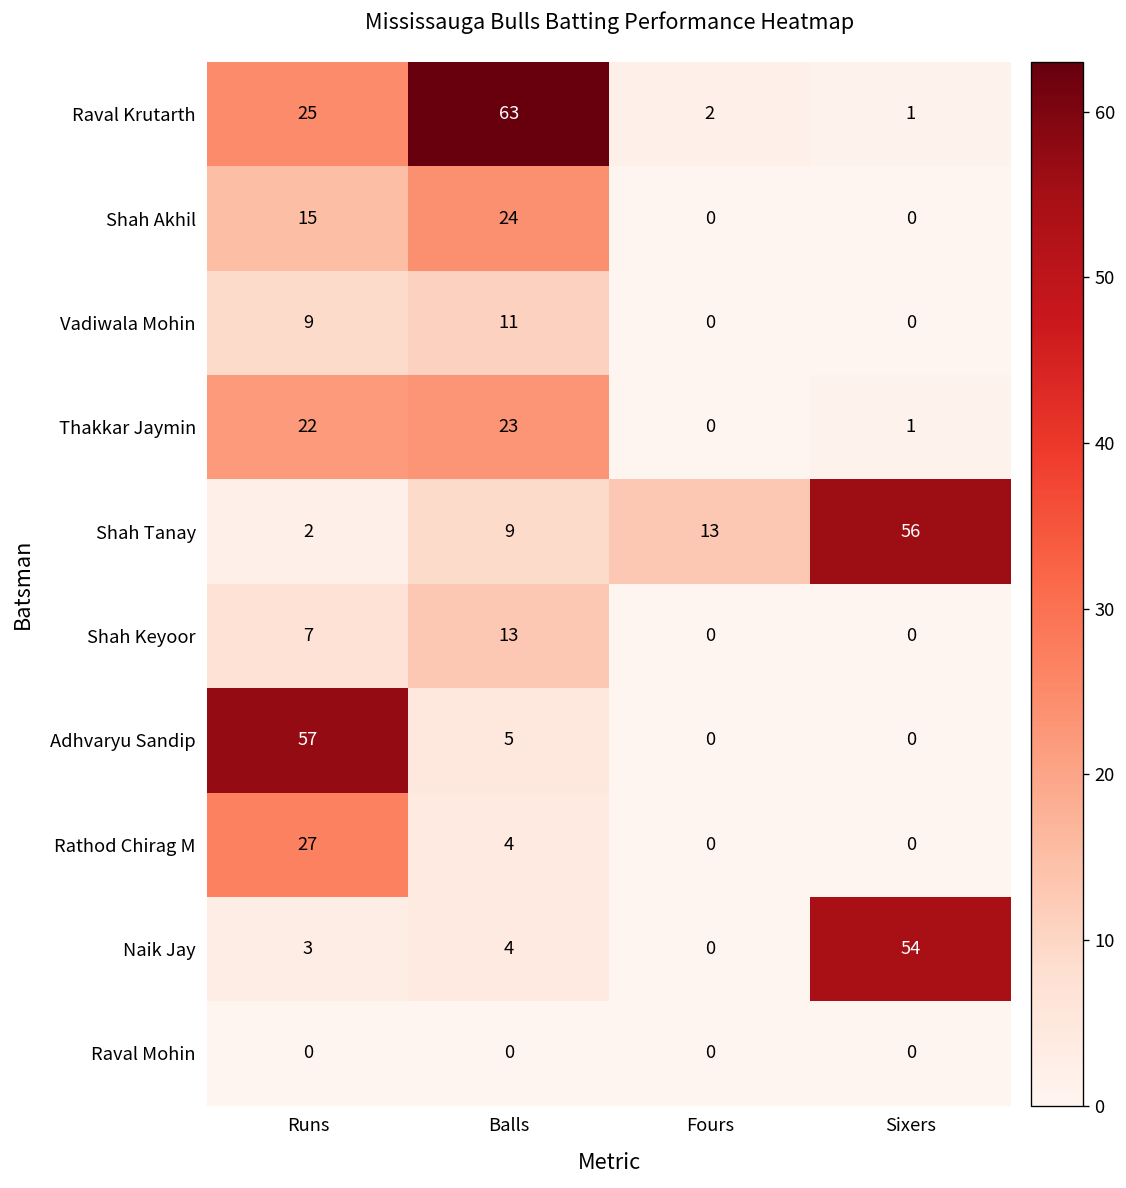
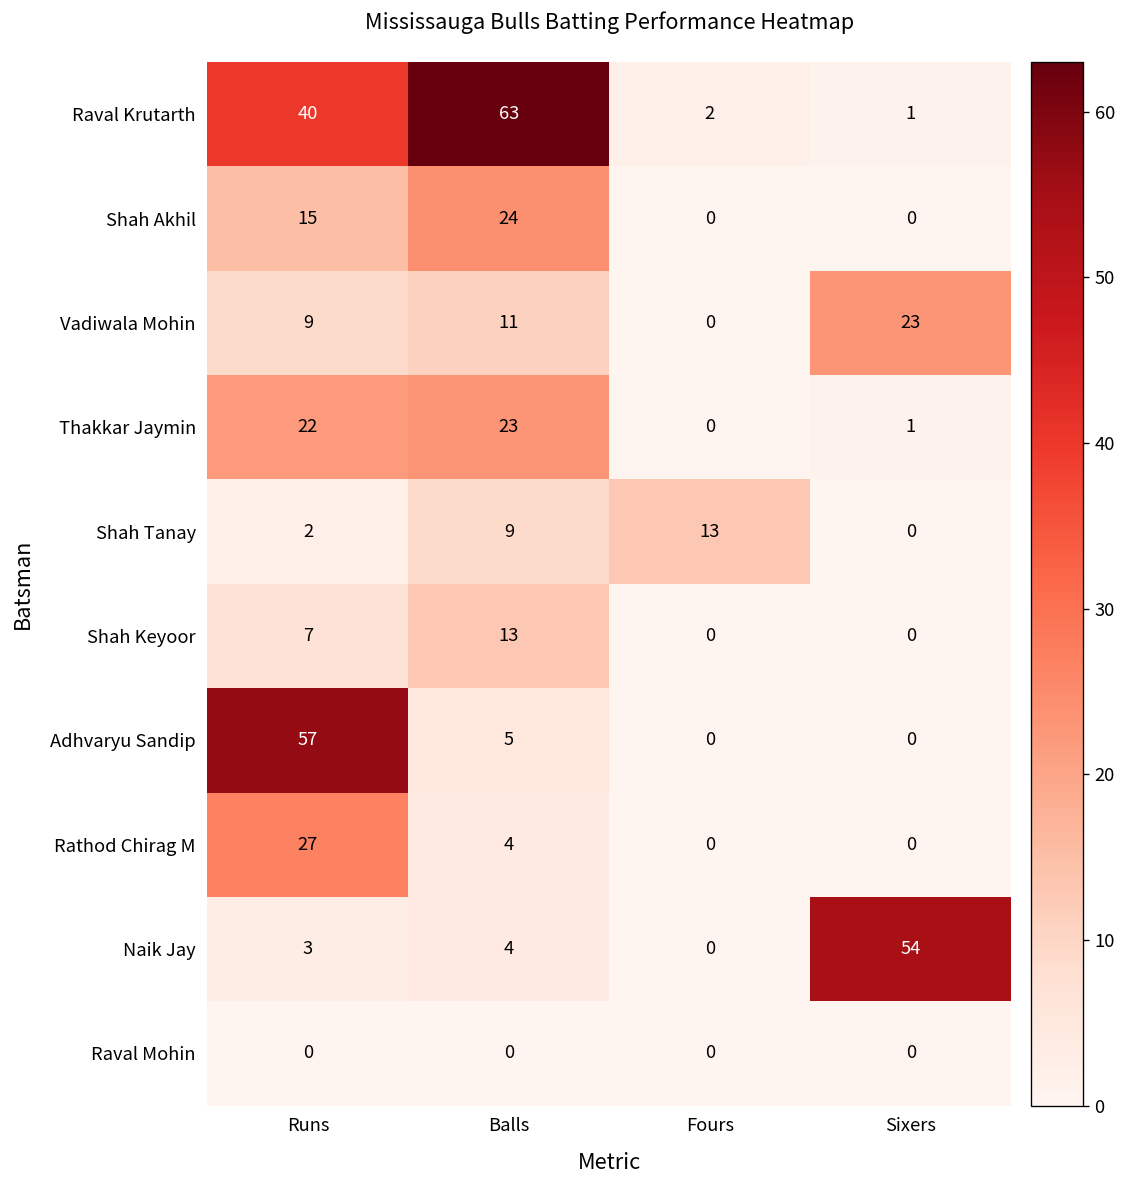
Raval Krutarth, Runs: 25 -> 40
Vadiwala Mohin, Sixers: 0 -> 23
Shah Tanay, Sixers: 56 -> 0
